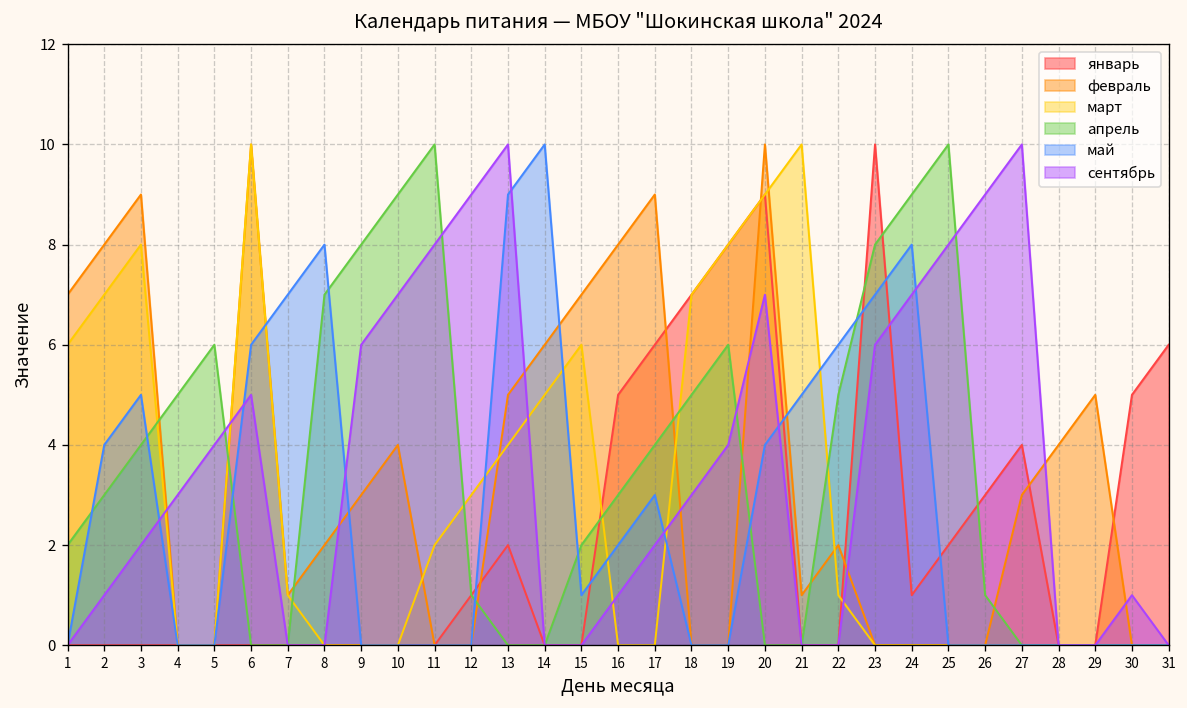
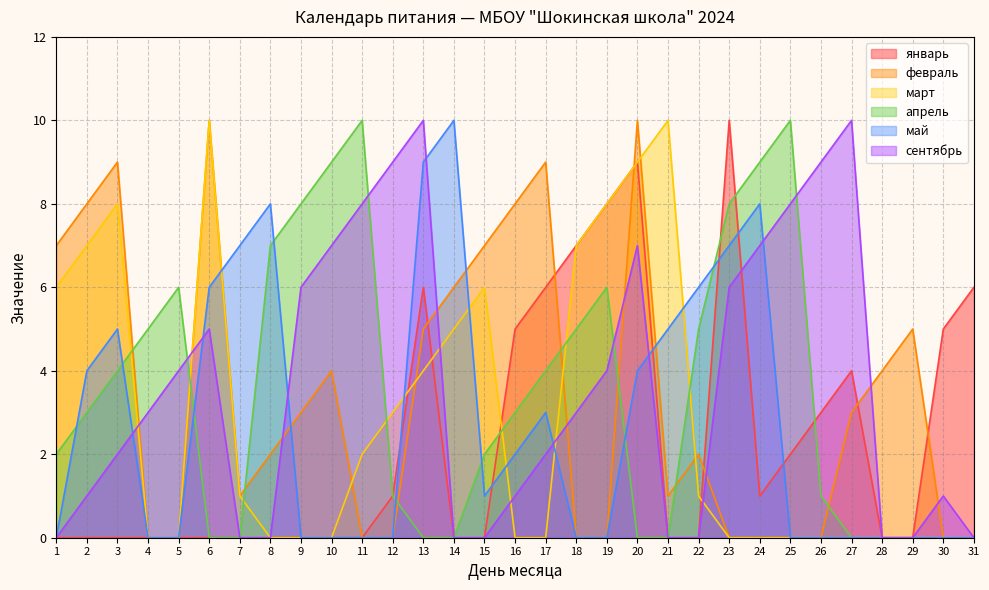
январь, 13: 2 -> 6
